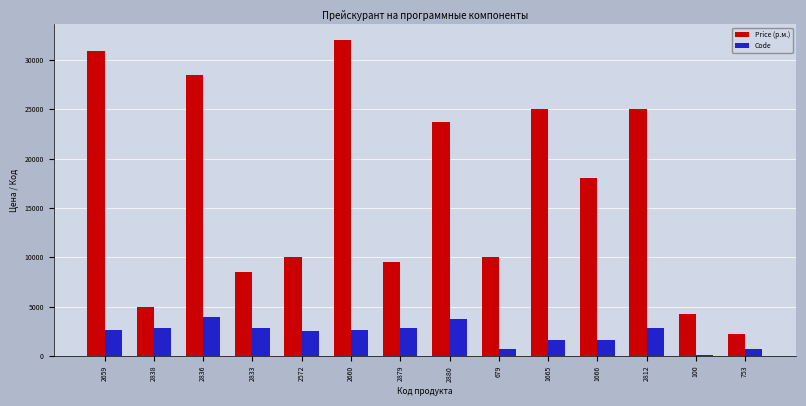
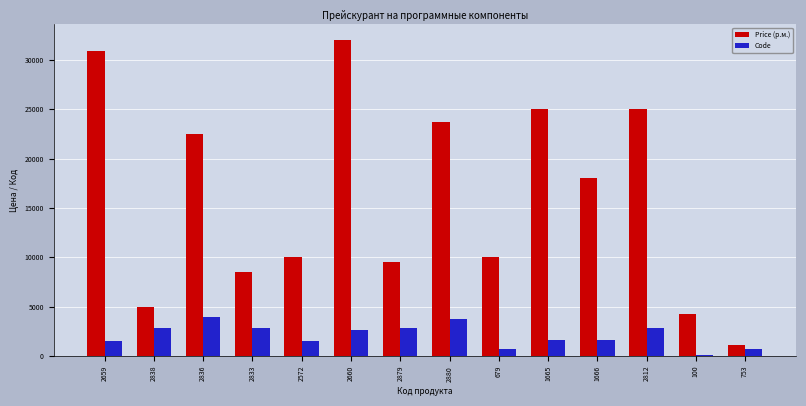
Code, 2659: 3000 -> 1000
Price (р.м.), 2836: 28000 -> 23000
Code, 2572: 3000 -> 2000
Price (р.м.), 753: 2000 -> 1000
